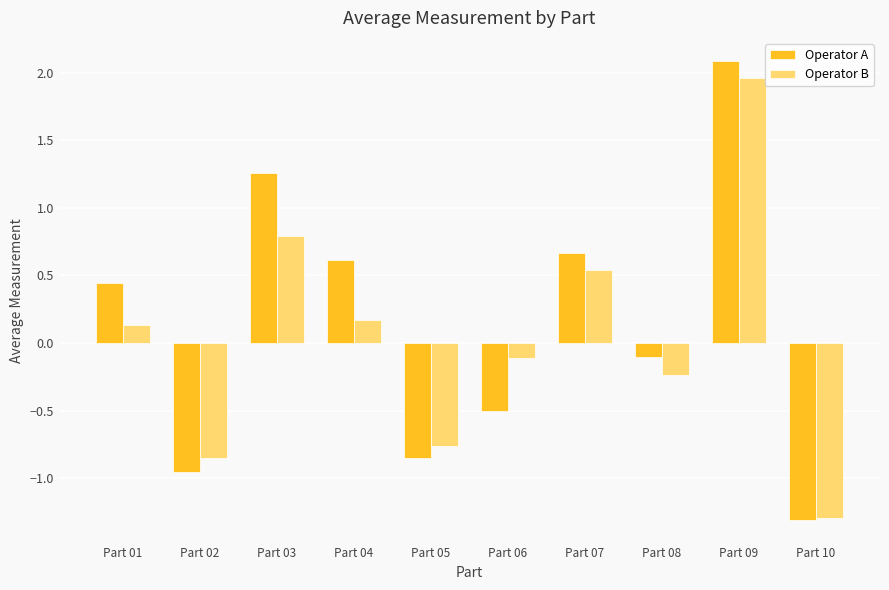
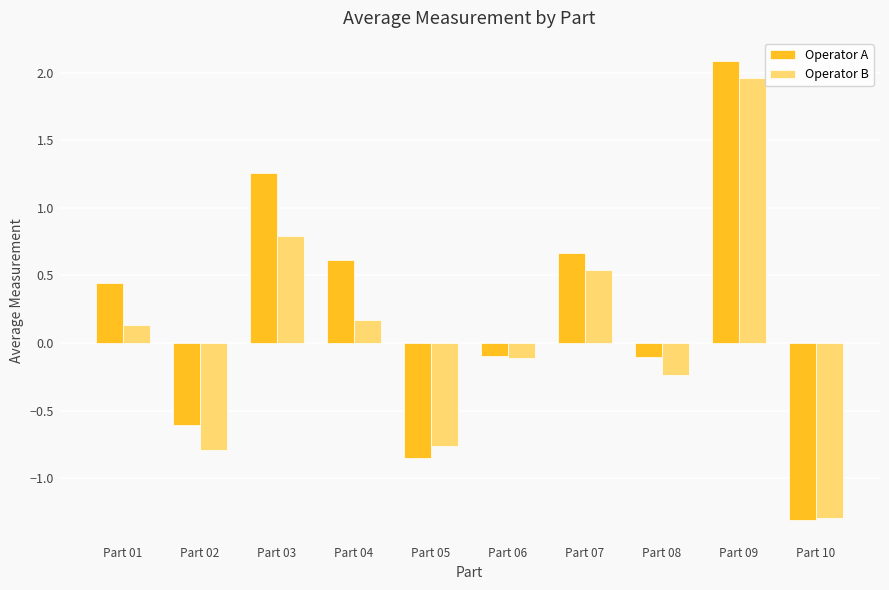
Operator A, Part 02: -0.95 -> -0.61
Operator B, Part 02: -0.85 -> -0.79
Operator A, Part 06: -0.5 -> -0.1
